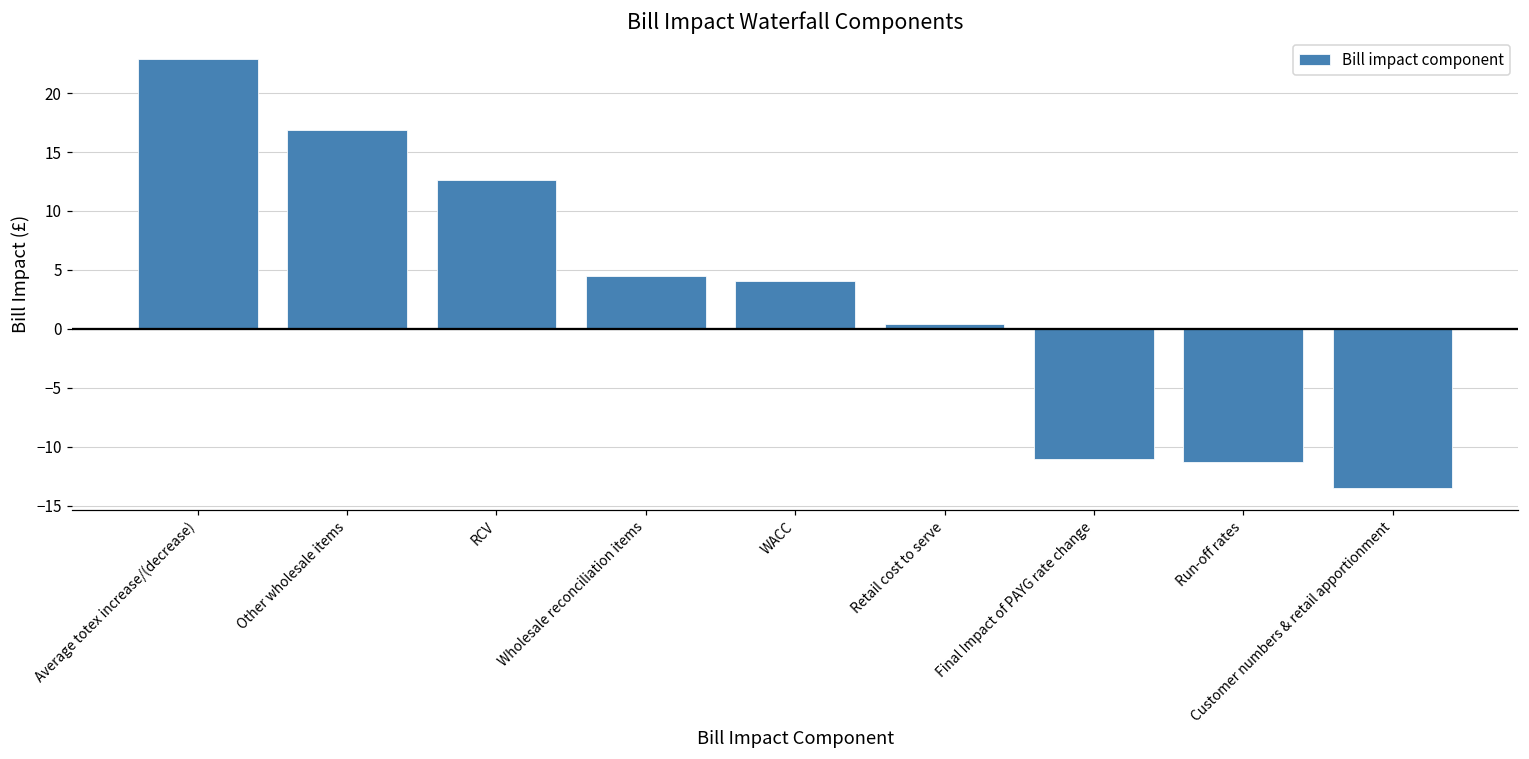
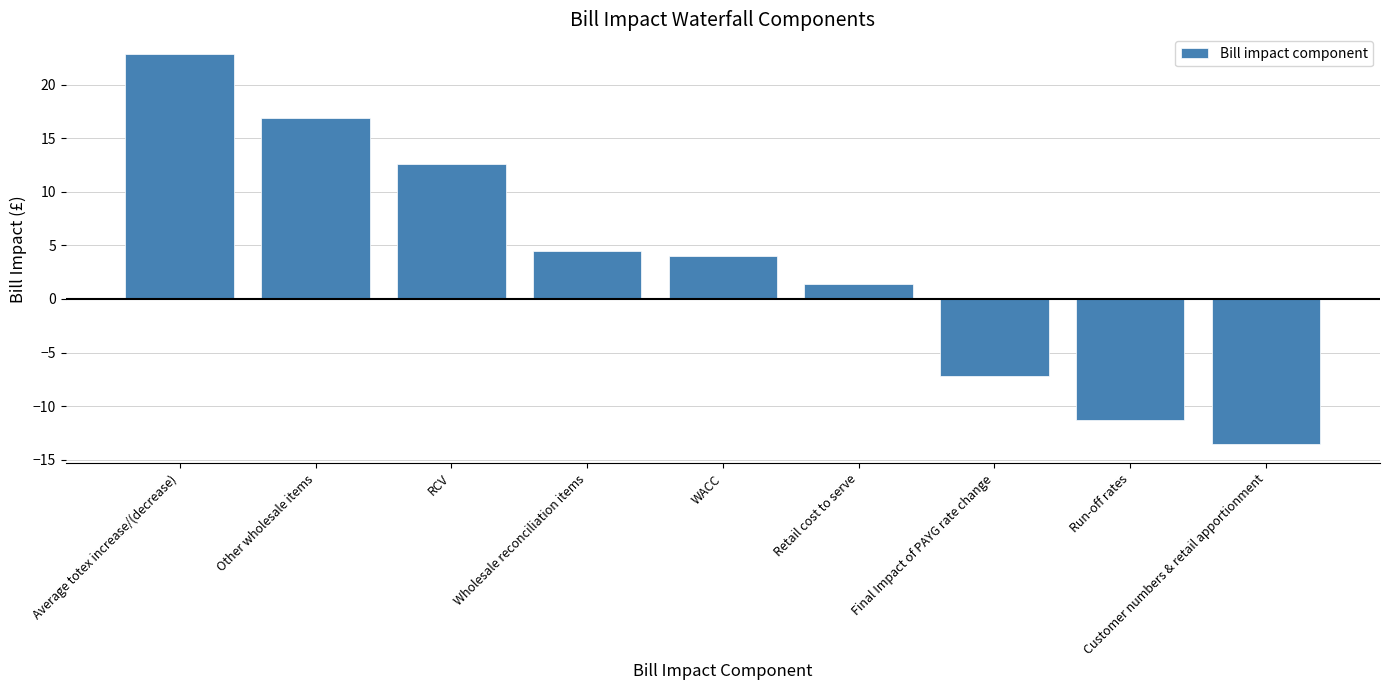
Retail cost to serve: 0.4 -> 1.4
Final Impact of PAYG rate change: -11.0 -> -7.2
